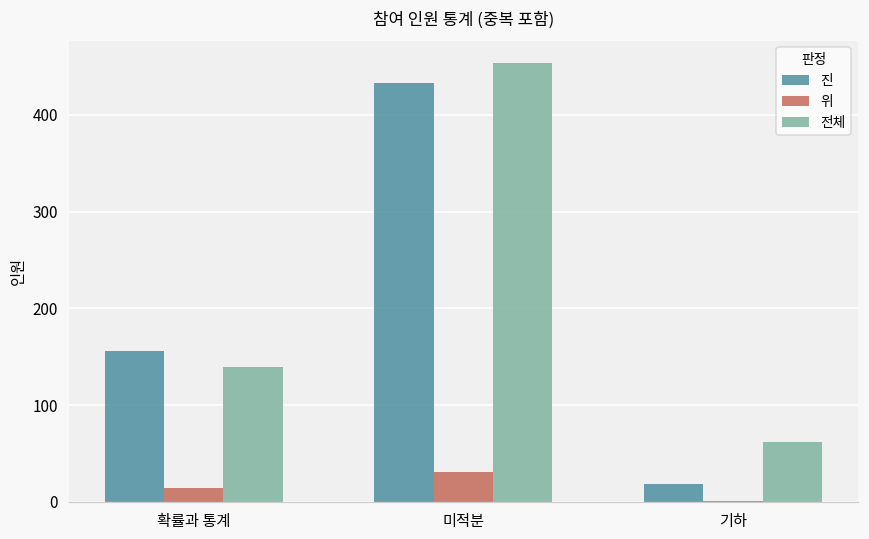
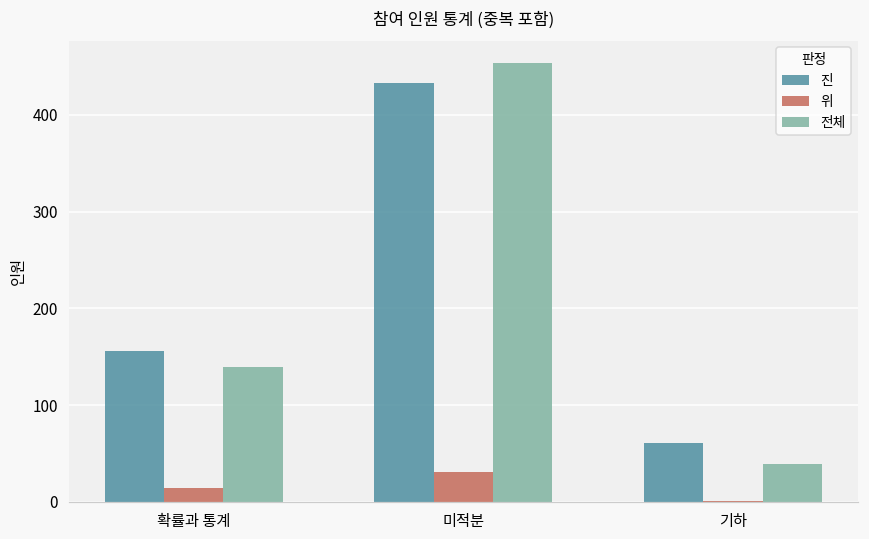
진, 기하: 20 -> 60
전체, 기하: 60 -> 40
